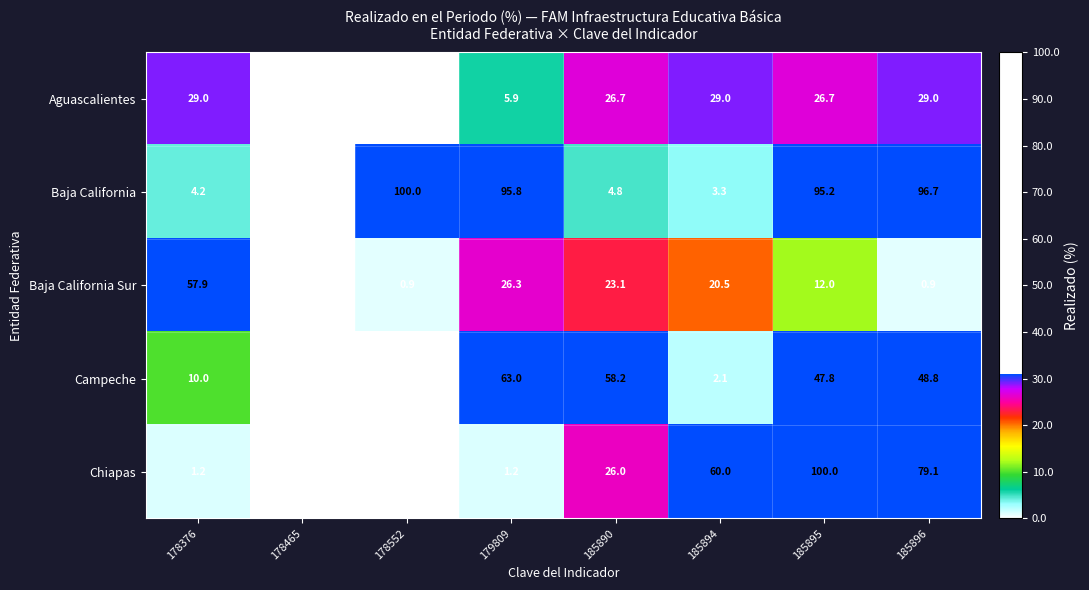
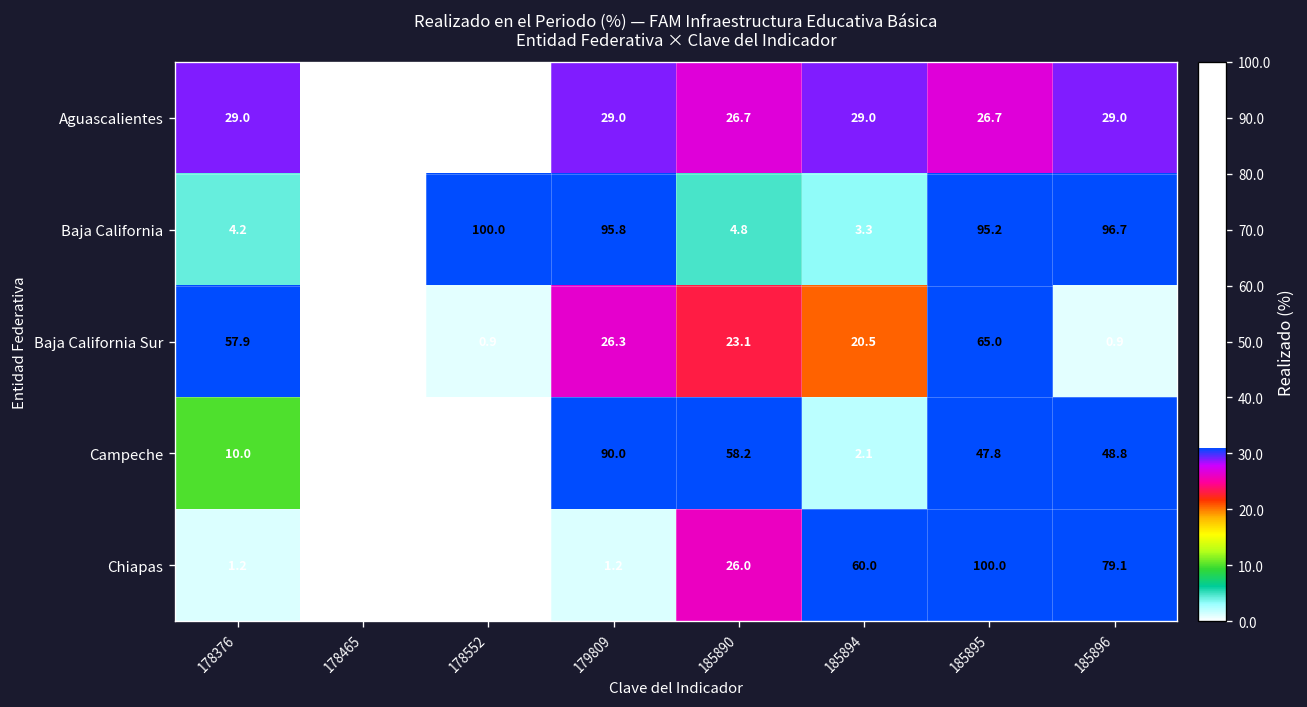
Aguascalientes, 179809: 5.9 -> 29.0
Baja California Sur, 185895: 12.0 -> 65.0
Campeche, 179809: 63.0 -> 90.0
